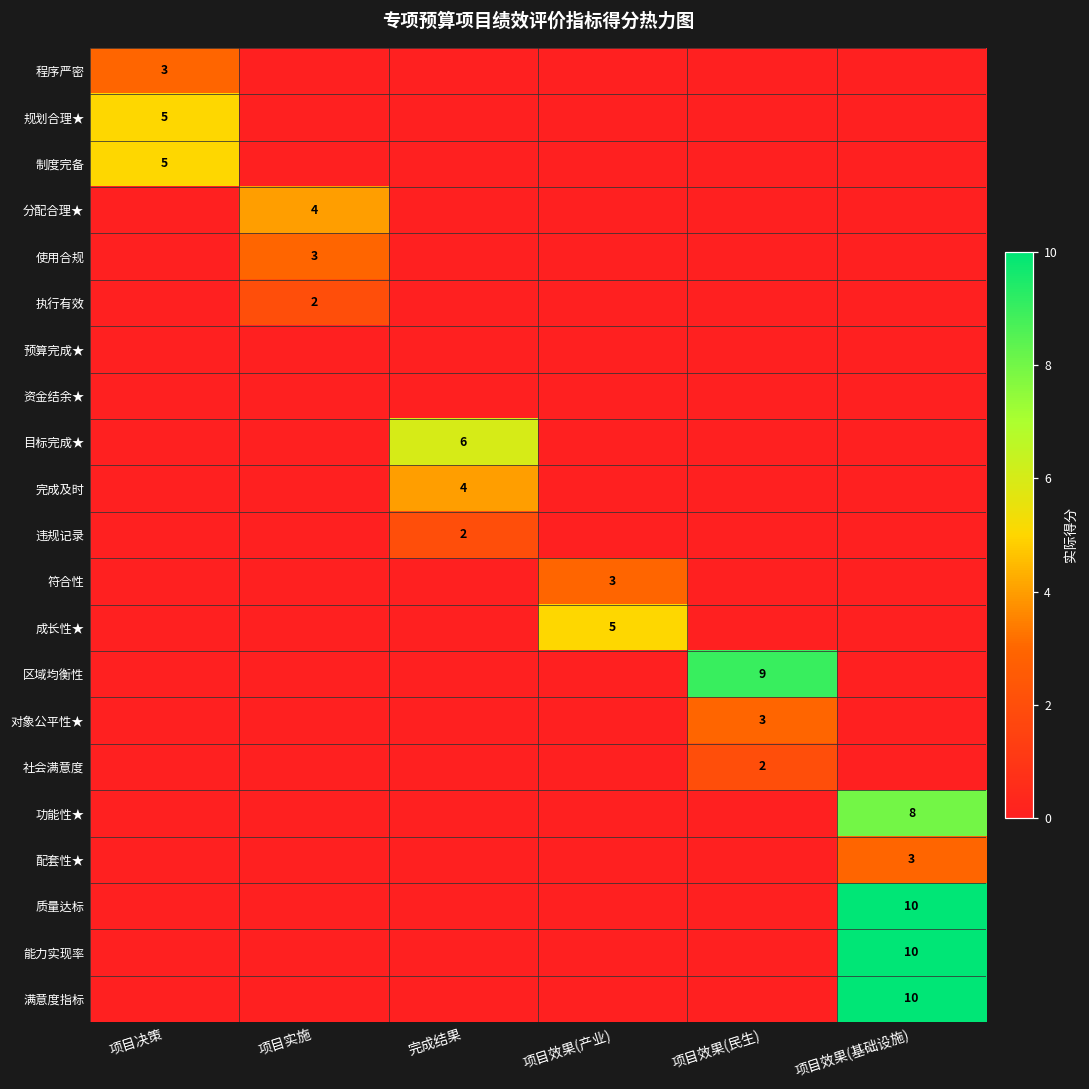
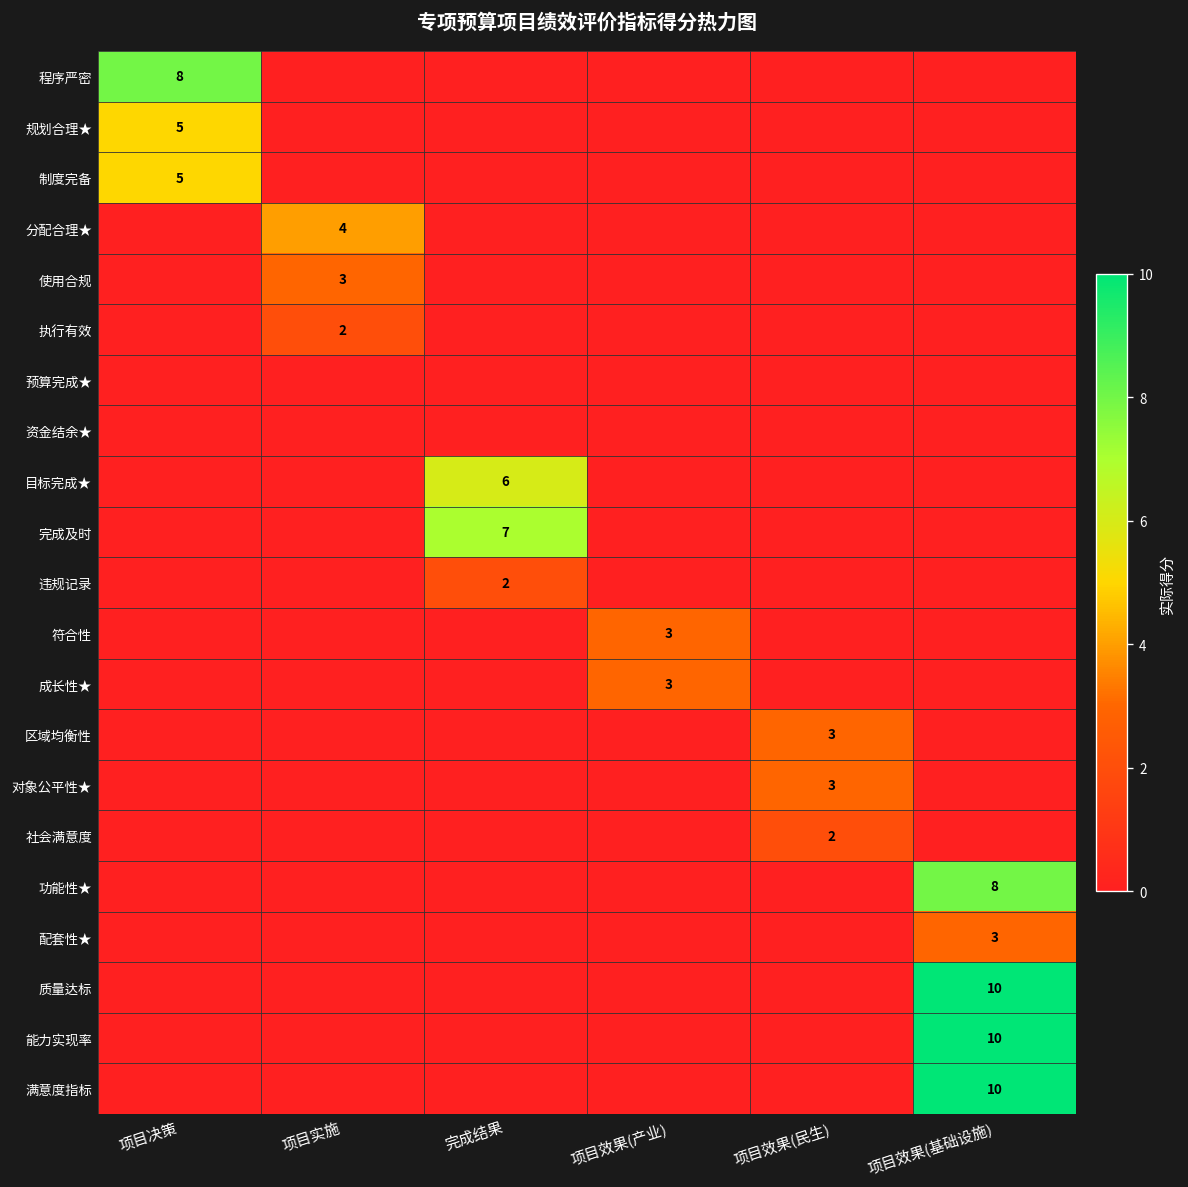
程序严密, 项目决策: 3 -> 8
完成及时, 完成结果: 4 -> 7
成长性★, 项目效果(产业): 5 -> 3
区域均衡性, 项目效果(民生): 9 -> 3
